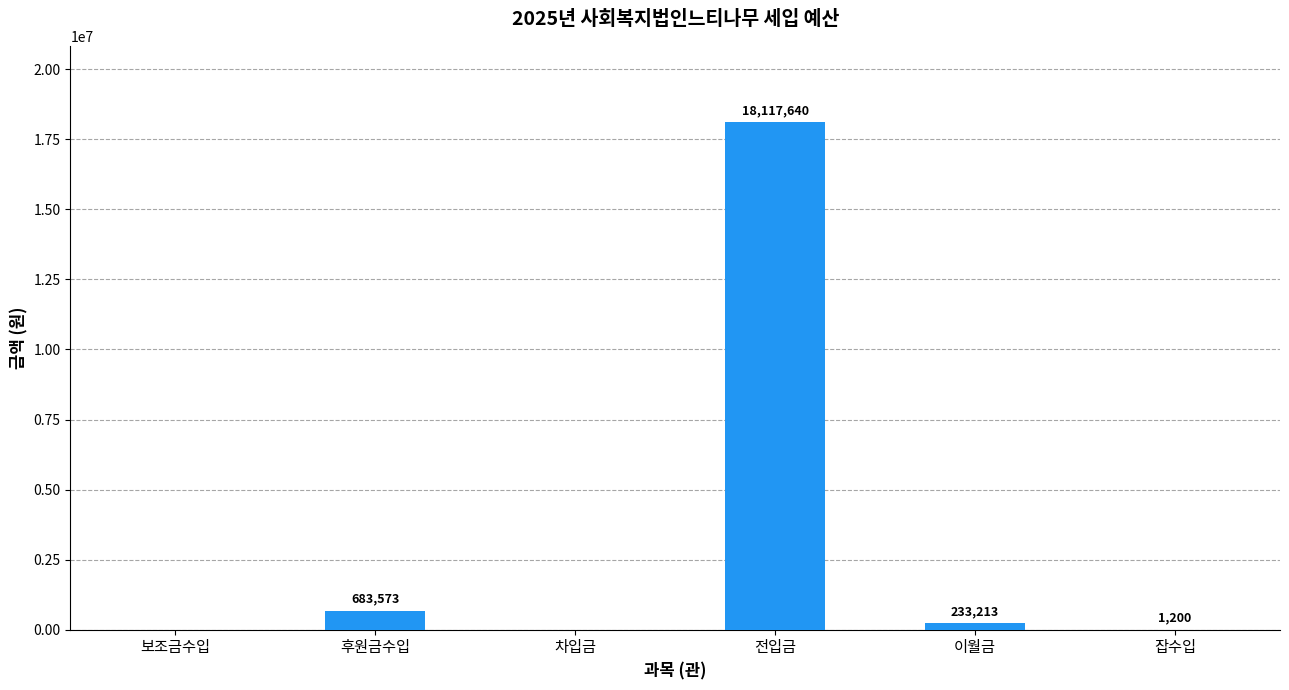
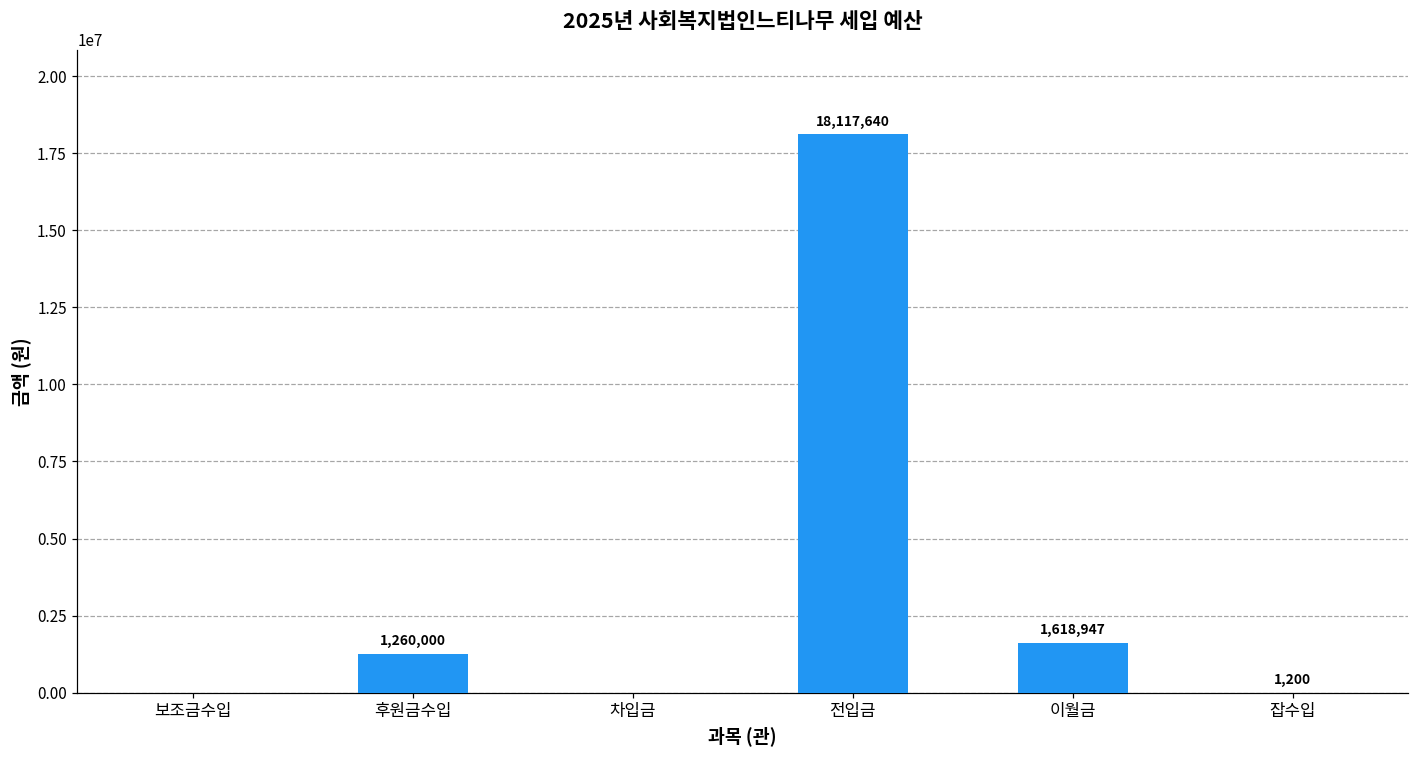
후원금수입: 683,573 -> 1,260,000
이월금: 233,213 -> 1,618,947
